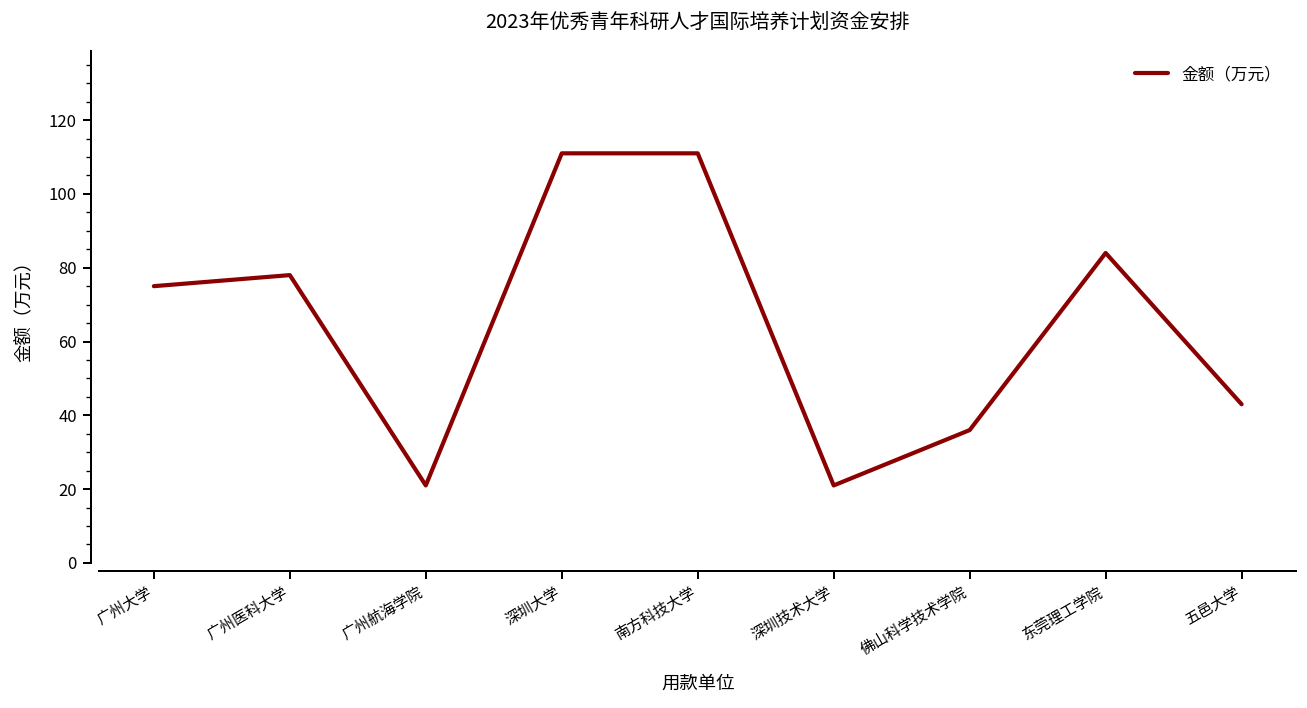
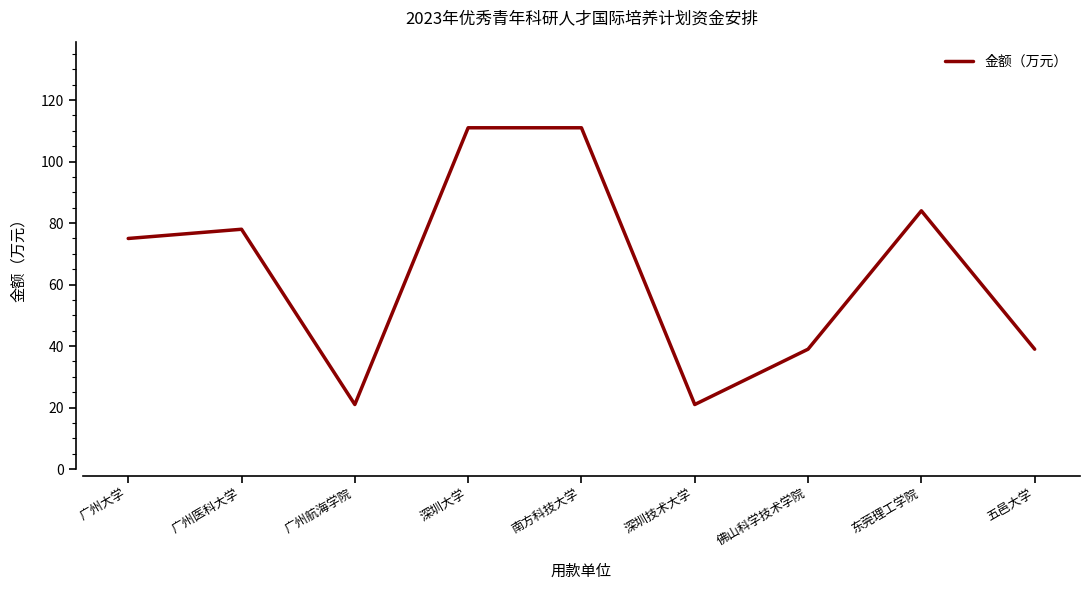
佛山科学技术学院: 36 -> 39
五邑大学: 43 -> 39
